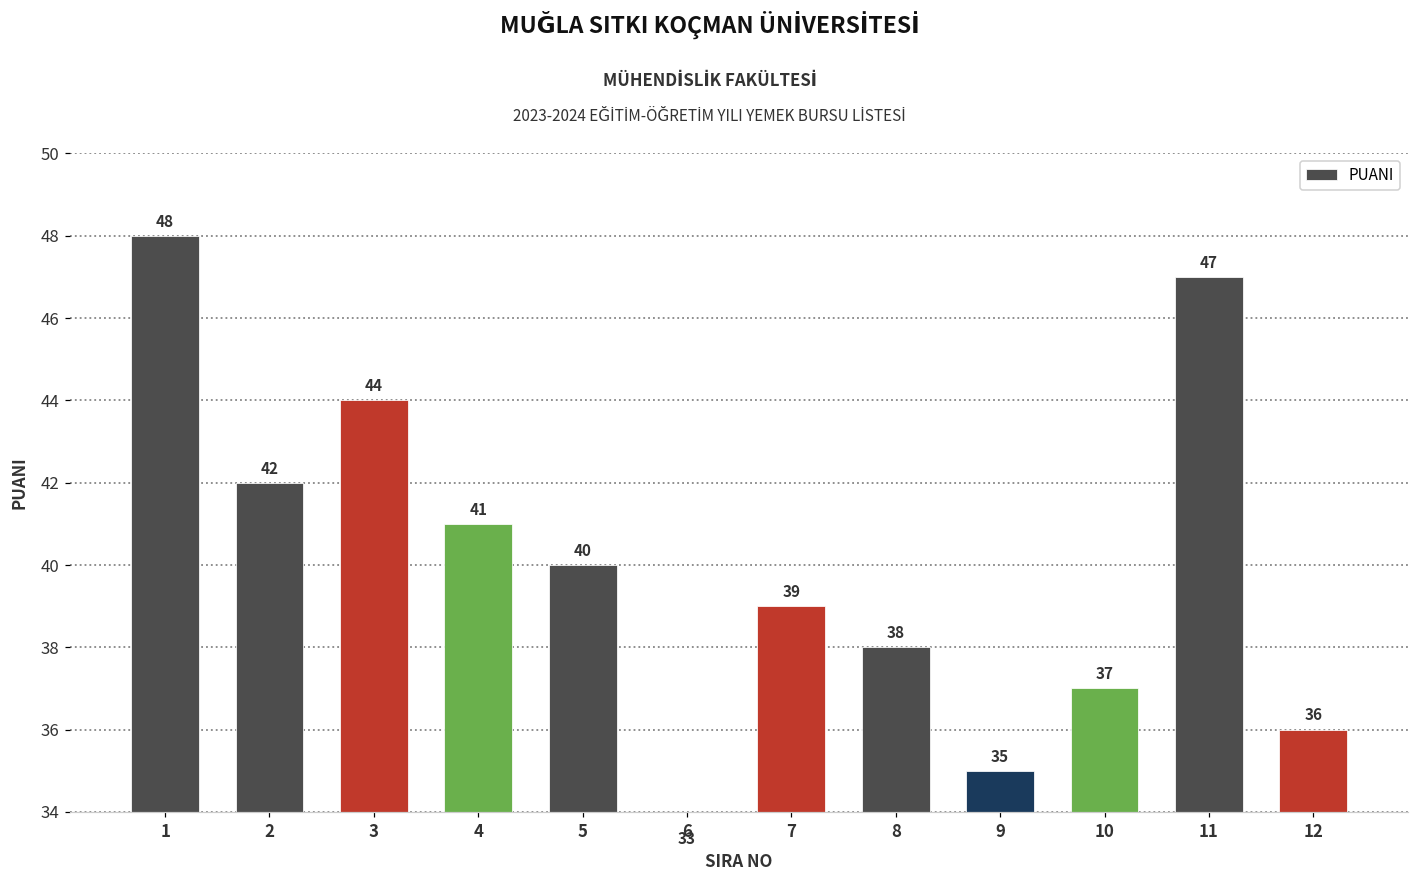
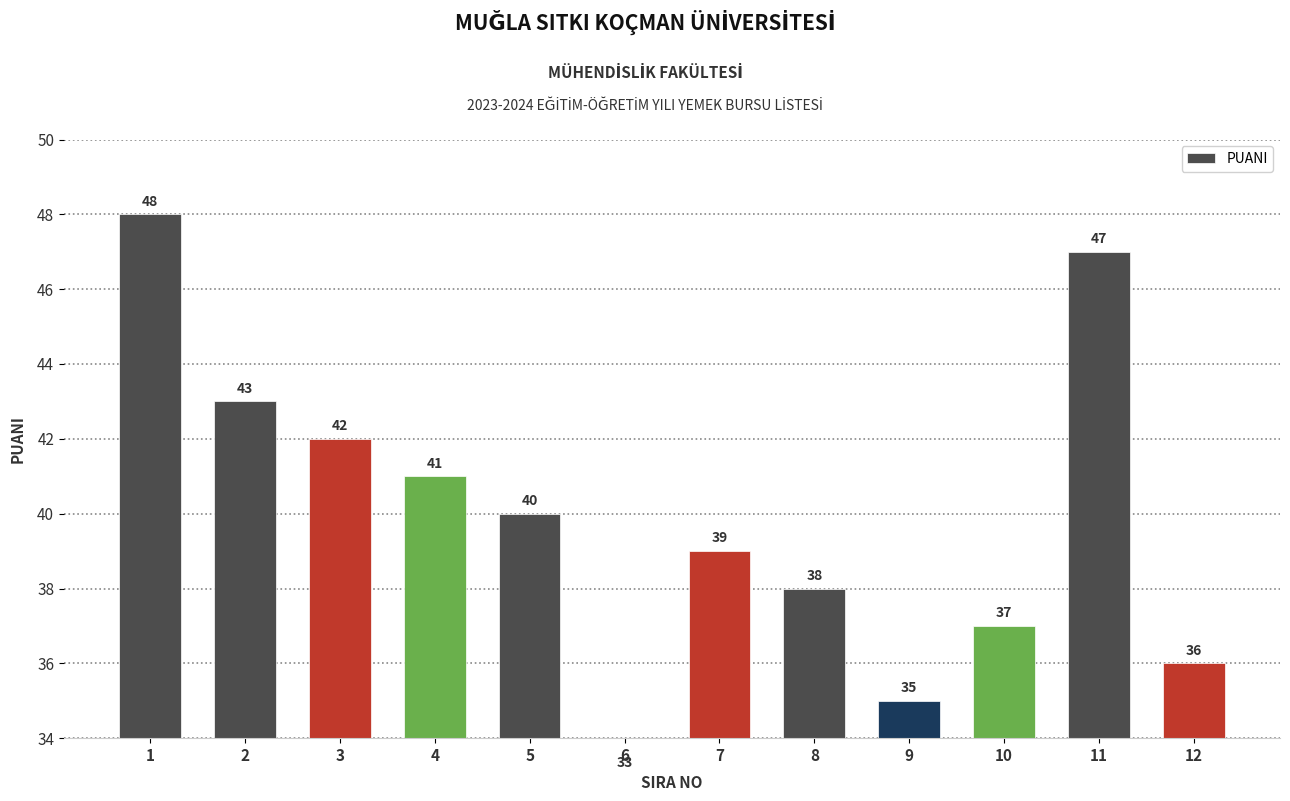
2: 42 -> 43
3: 44 -> 42
